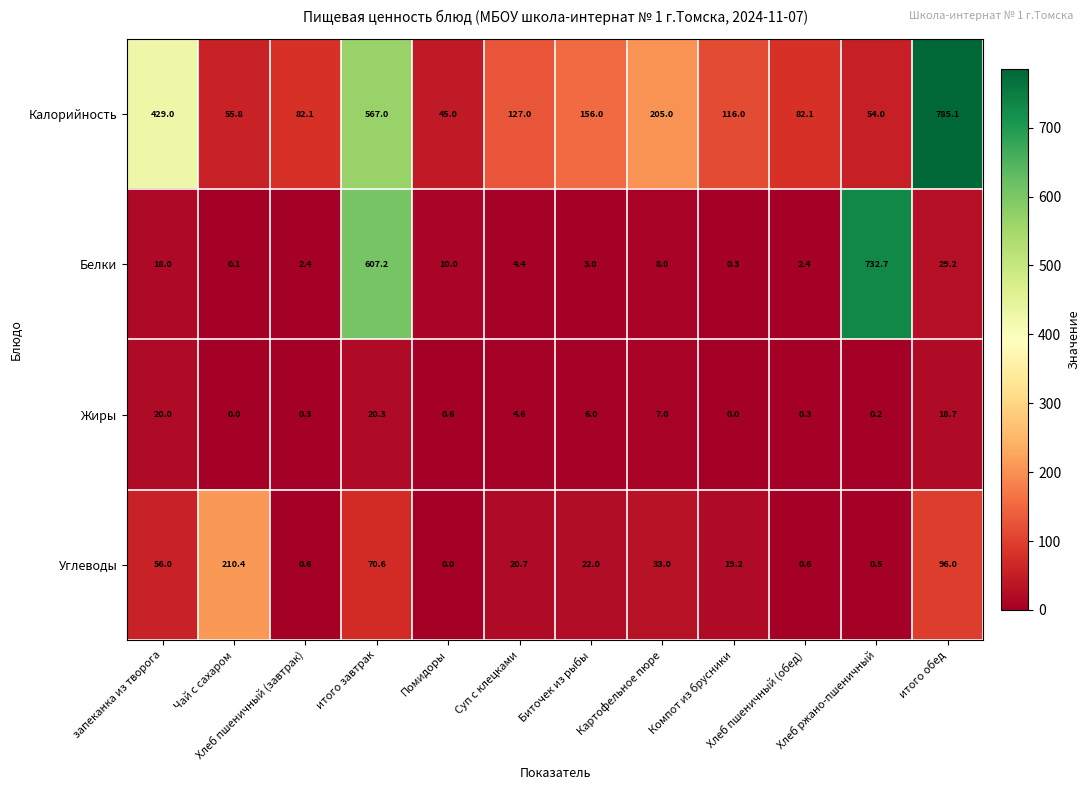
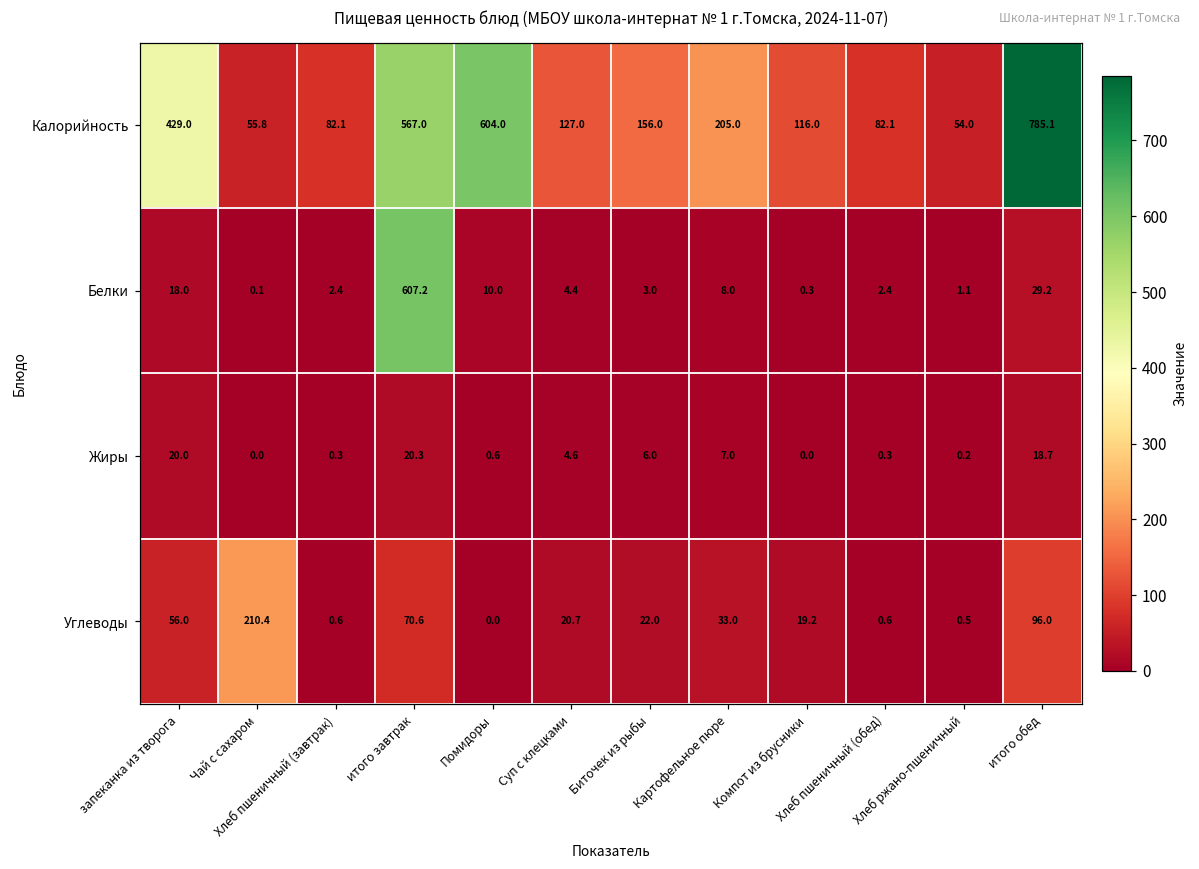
Калорийность, Помидоры: 45.0 -> 604.0
Белки, Хлеб ржано-пшеничный: 732.7 -> 1.1
